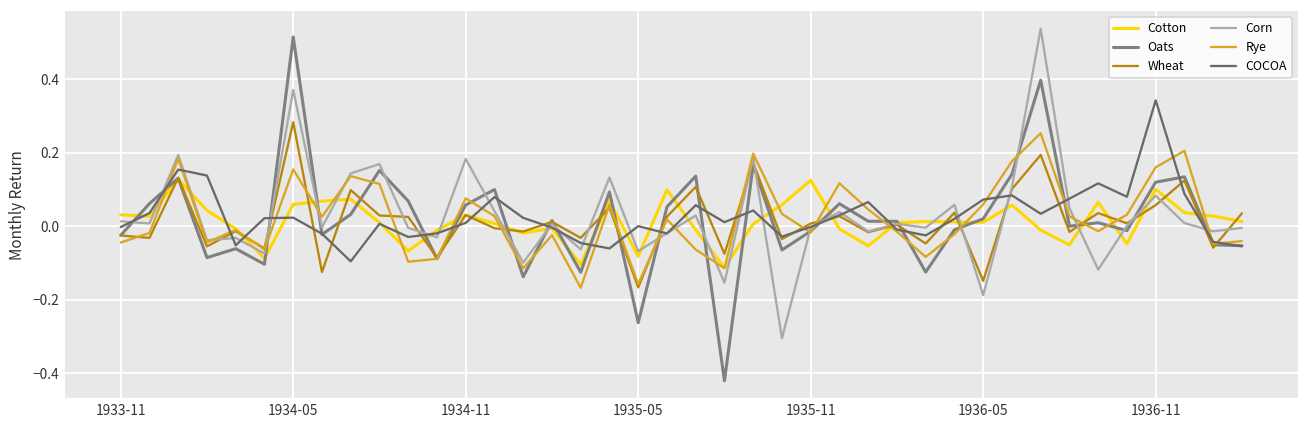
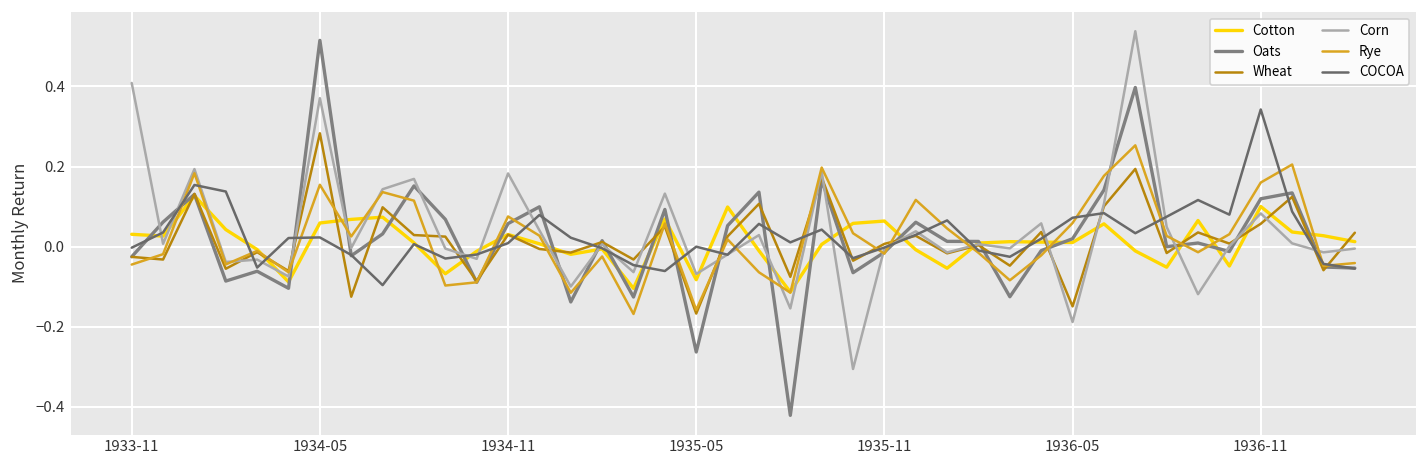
Corn, 1933-11: 0.01 -> 0.41
Cotton, 1935-11: 0.12 -> 0.06
